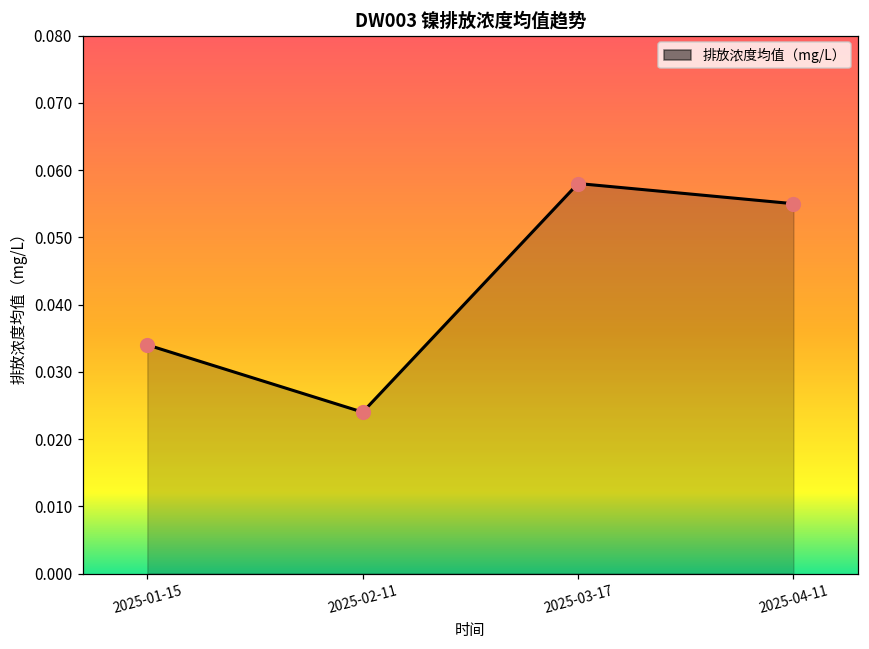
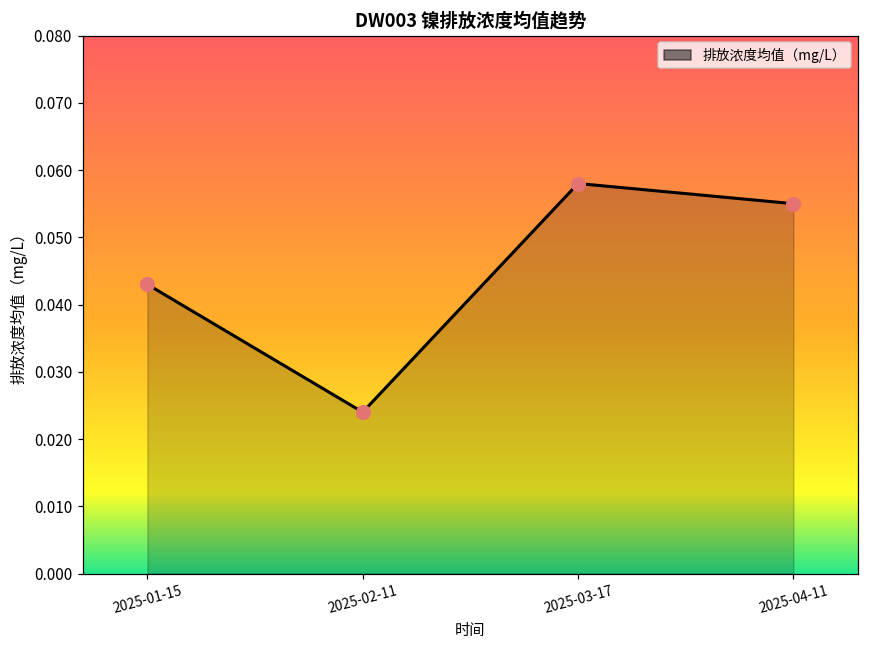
2025-01-15: 0.034 -> 0.043
